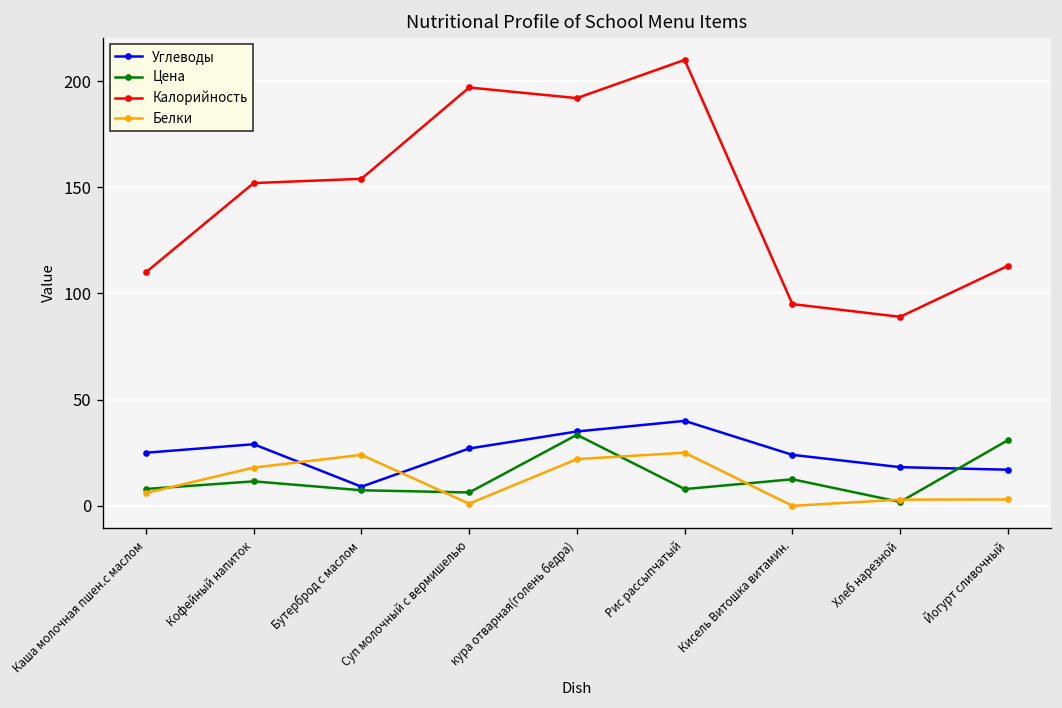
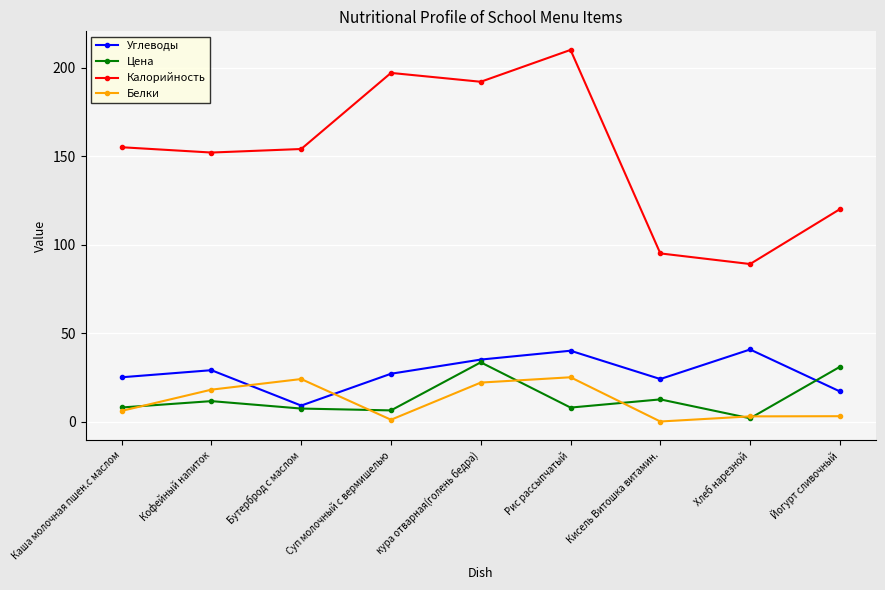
Калорийность, Каша молочная пшен.с маслом: 110 -> 155
Углеводы, Хлеб нарезной: 18 -> 41
Калорийность, Йогурт сливочный: 113 -> 120
